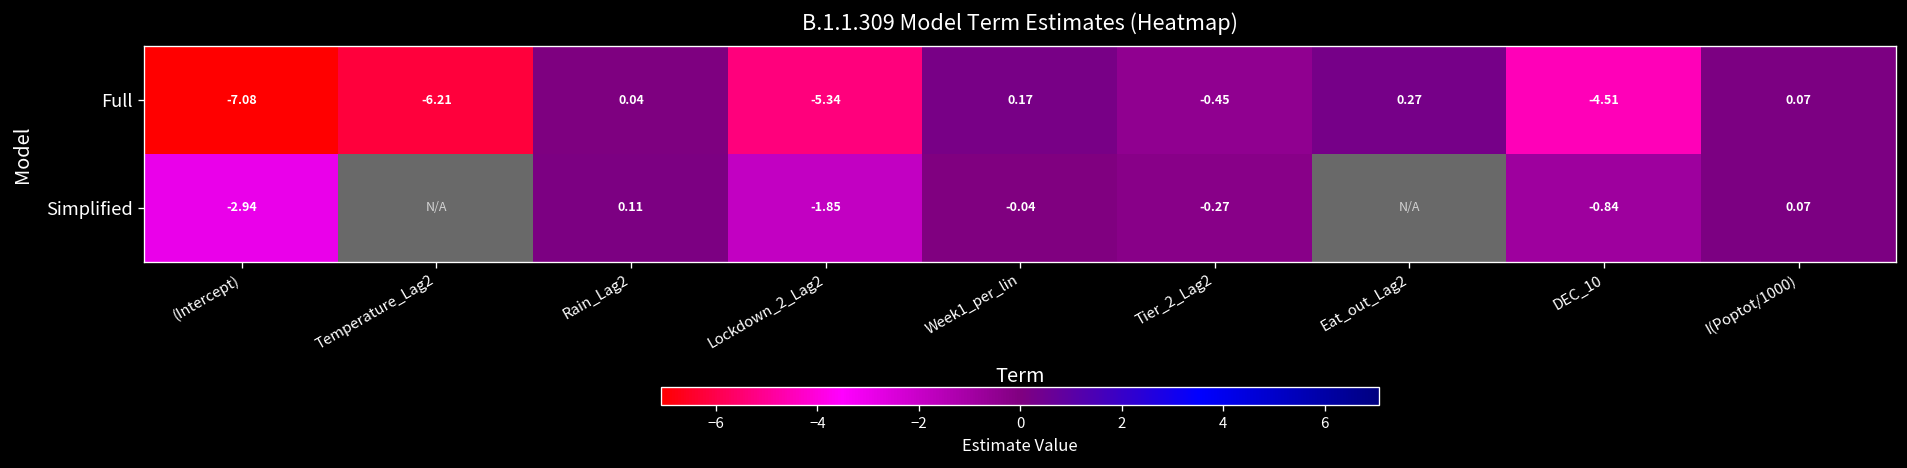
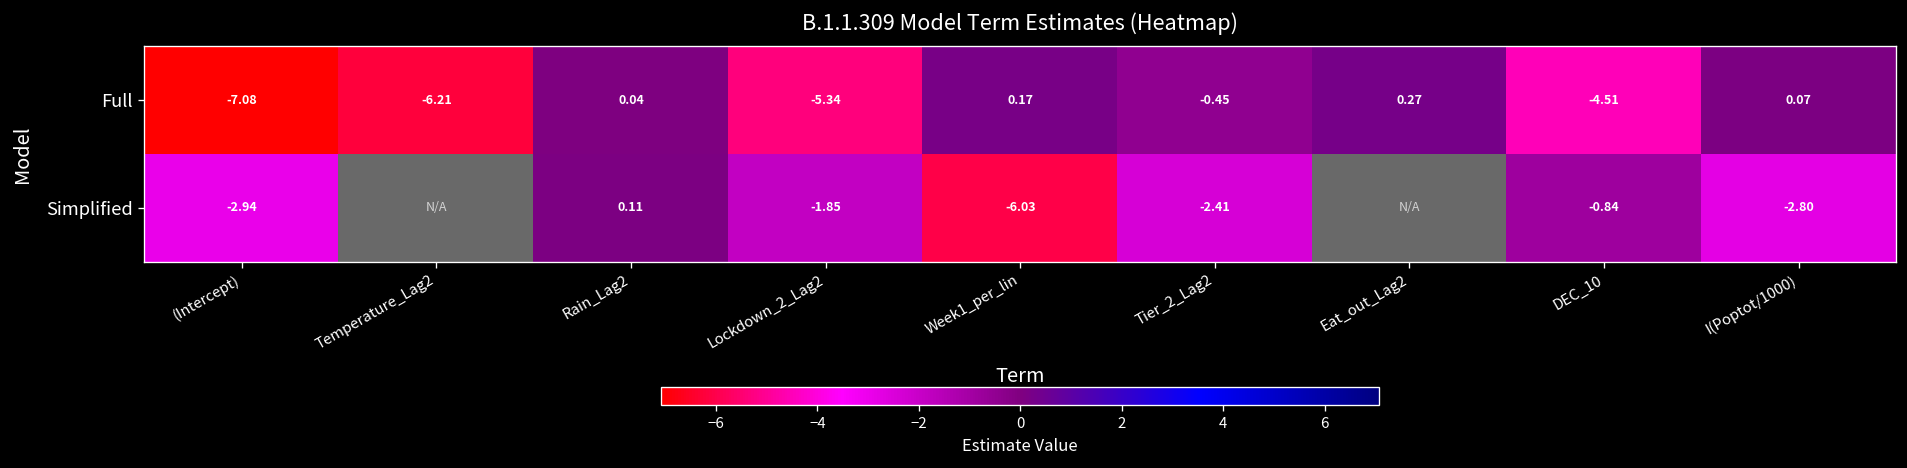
Simplified, Week1_per_lin: -0.04 -> -6.03
Simplified, Tier_2_Lag2: -0.27 -> -2.41
Simplified, I(Poptot/1000): 0.07 -> -2.80
